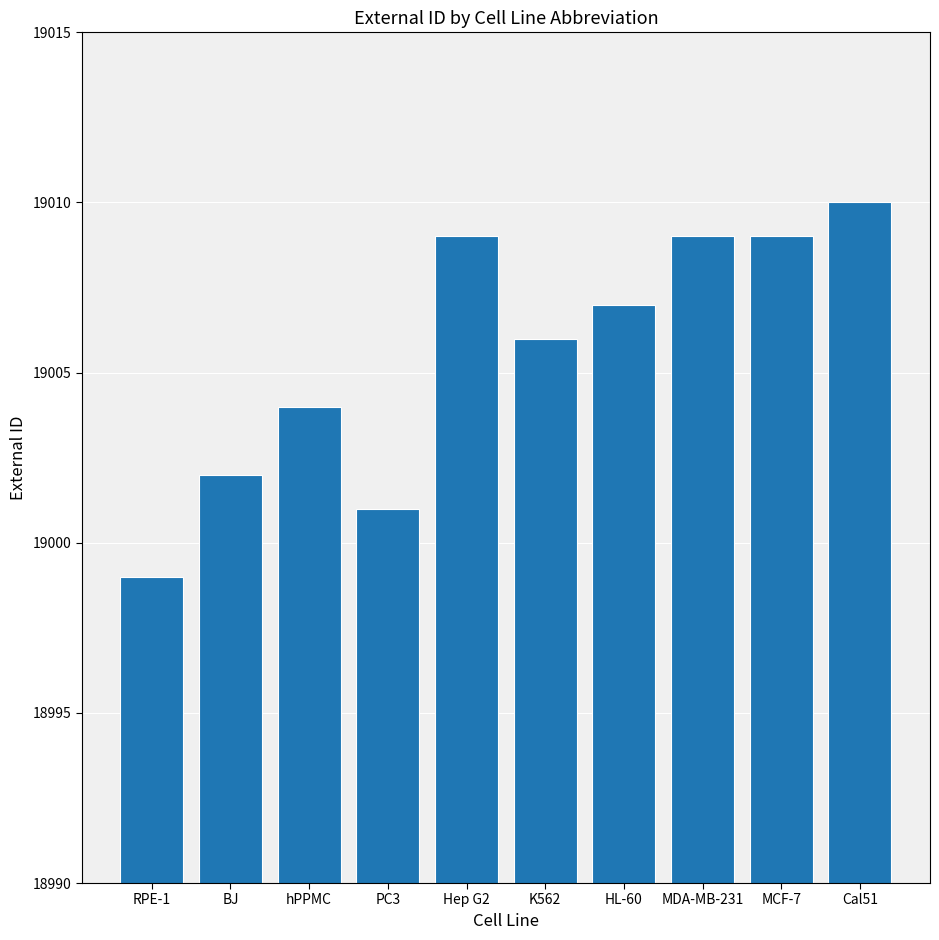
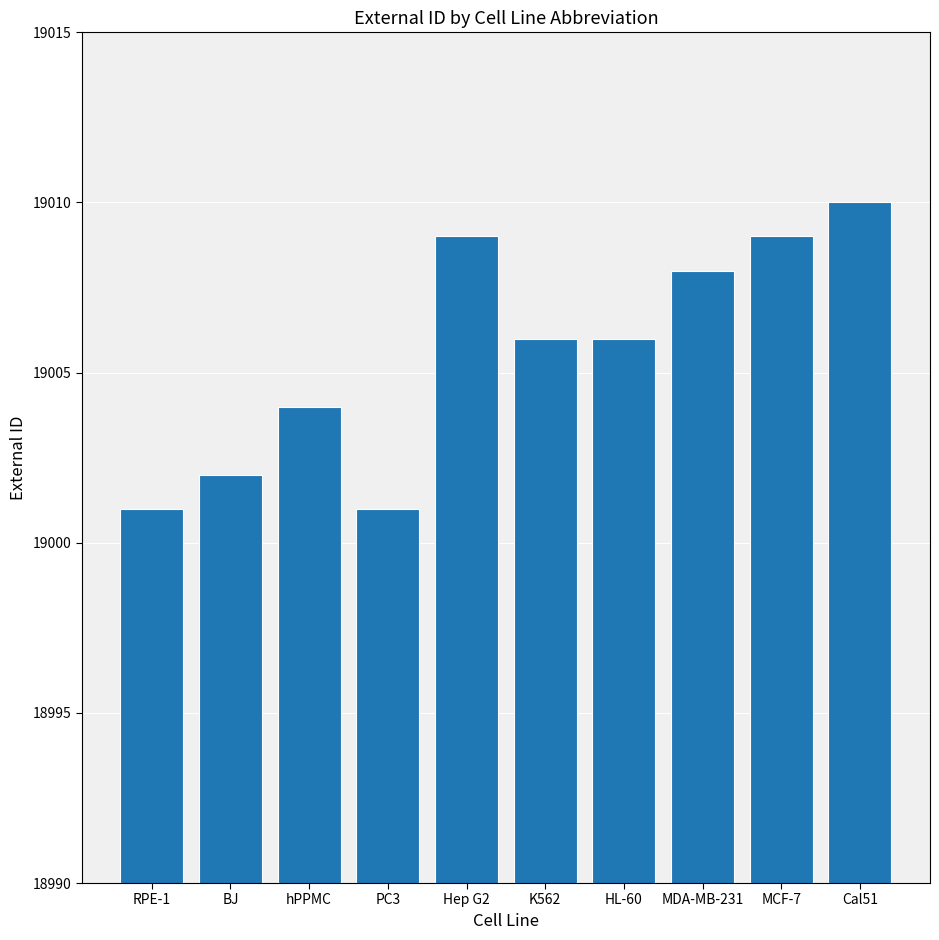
RPE-1: 18999 -> 19001
HL-60: 19007 -> 19006
MDA-MB-231: 19009 -> 19008
